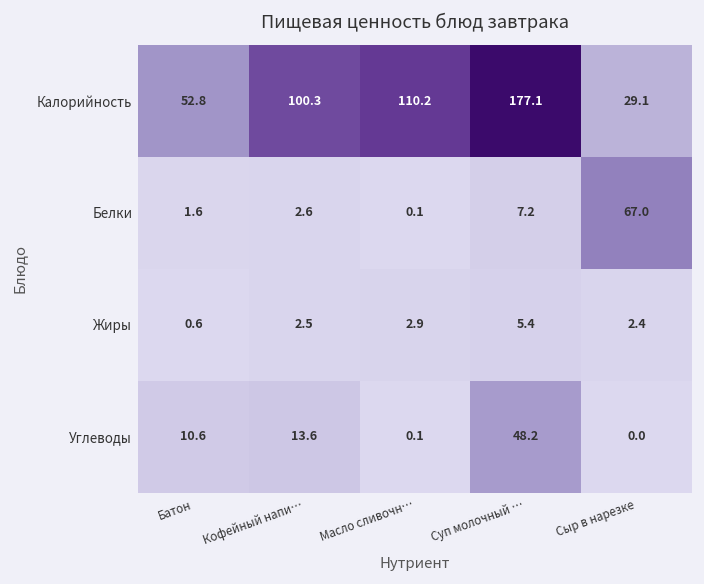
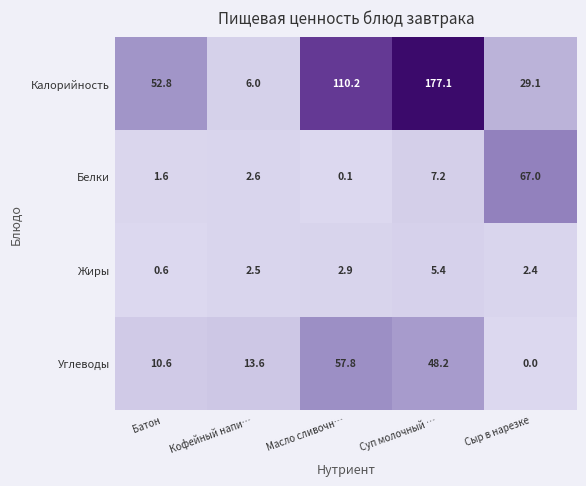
Калорийность, Кофейный напи…: 100.3 -> 6.0
Углеводы, Масло сливочн…: 0.1 -> 57.8
